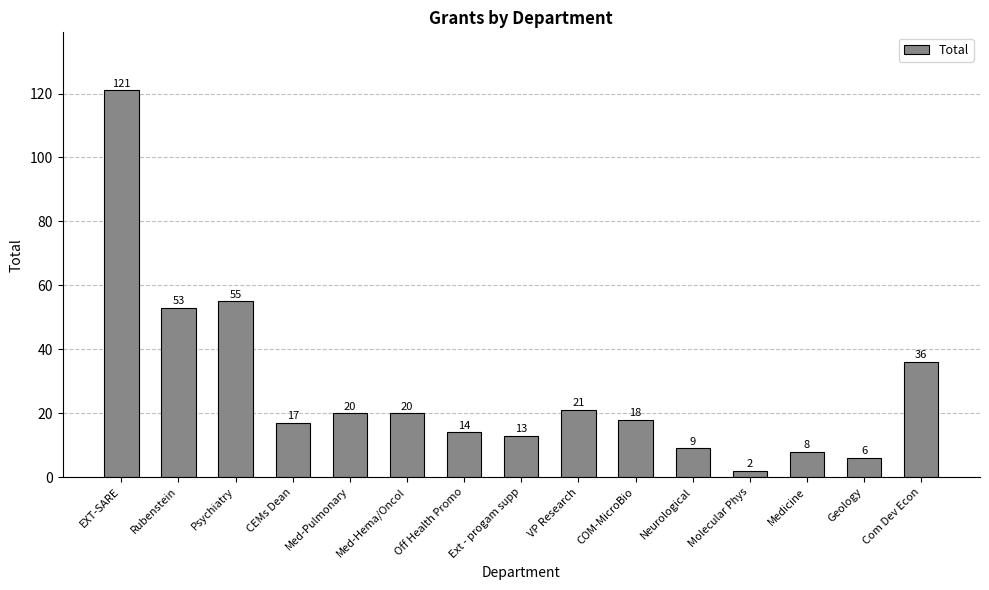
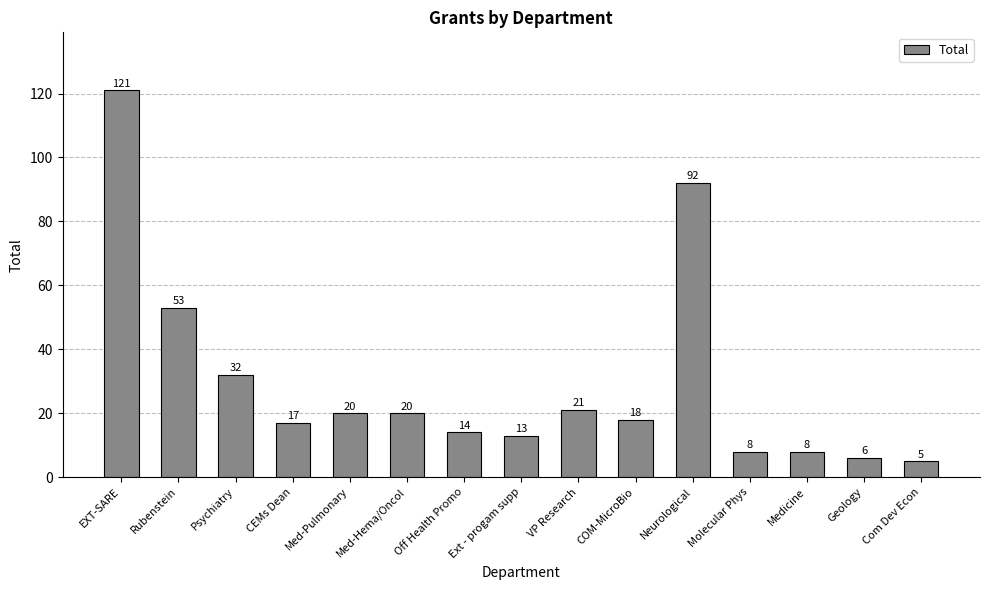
Psychiatry: 55 -> 32
Neurological: 9 -> 92
Molecular Phys: 2 -> 8
Com Dev Econ: 36 -> 5
